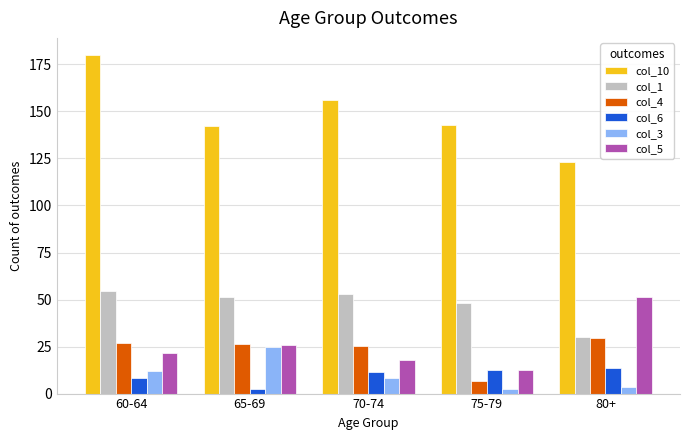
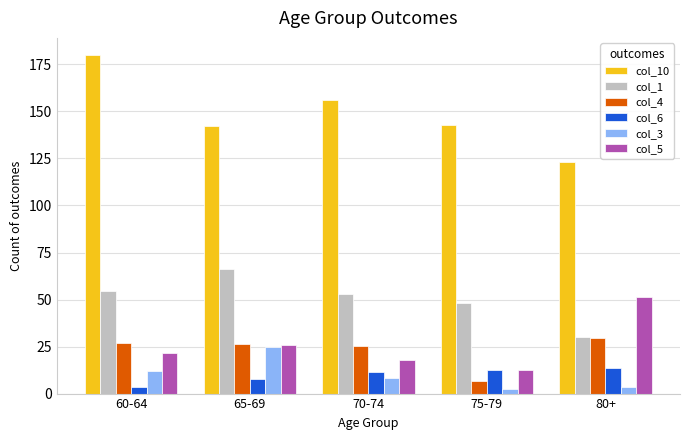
col_6, 60-64: 8 -> 3
col_1, 65-69: 51 -> 66
col_6, 65-69: 3 -> 8
